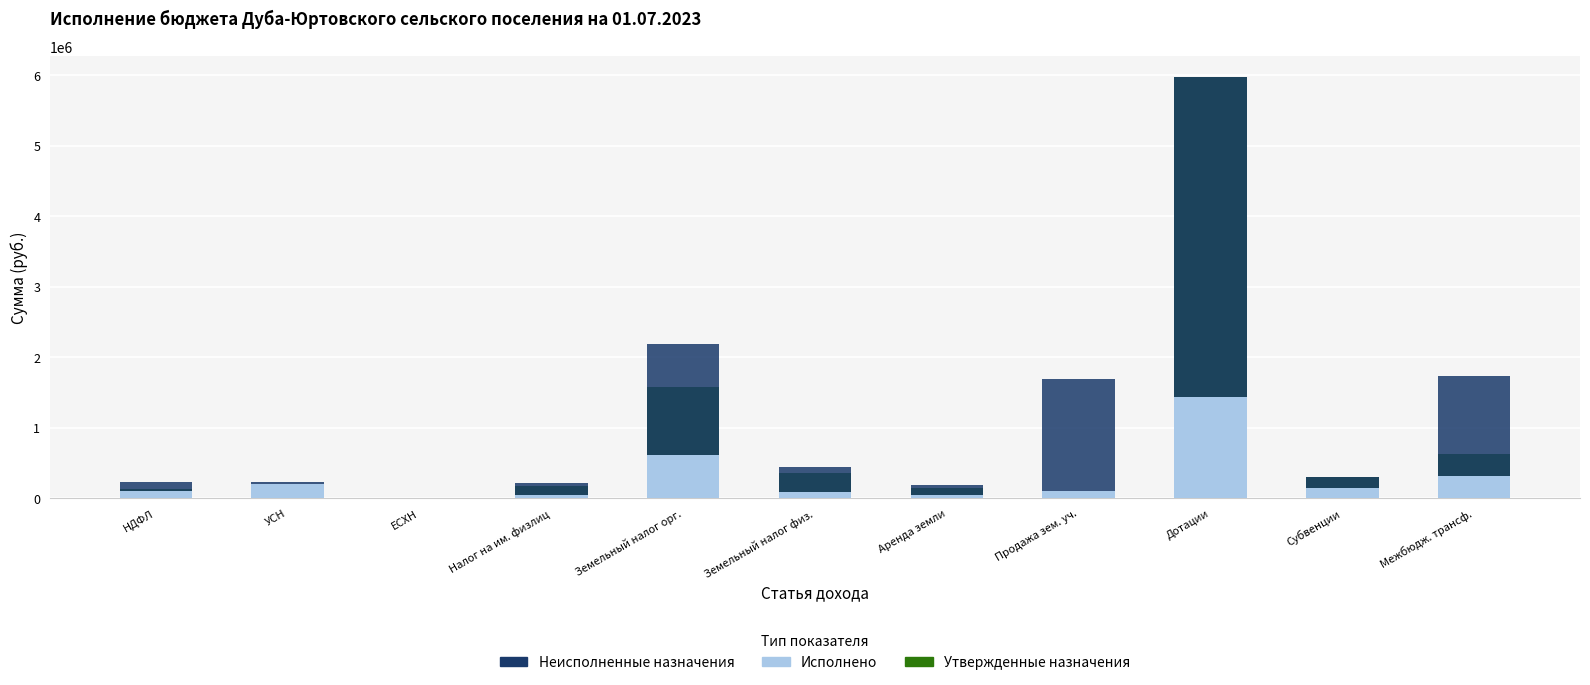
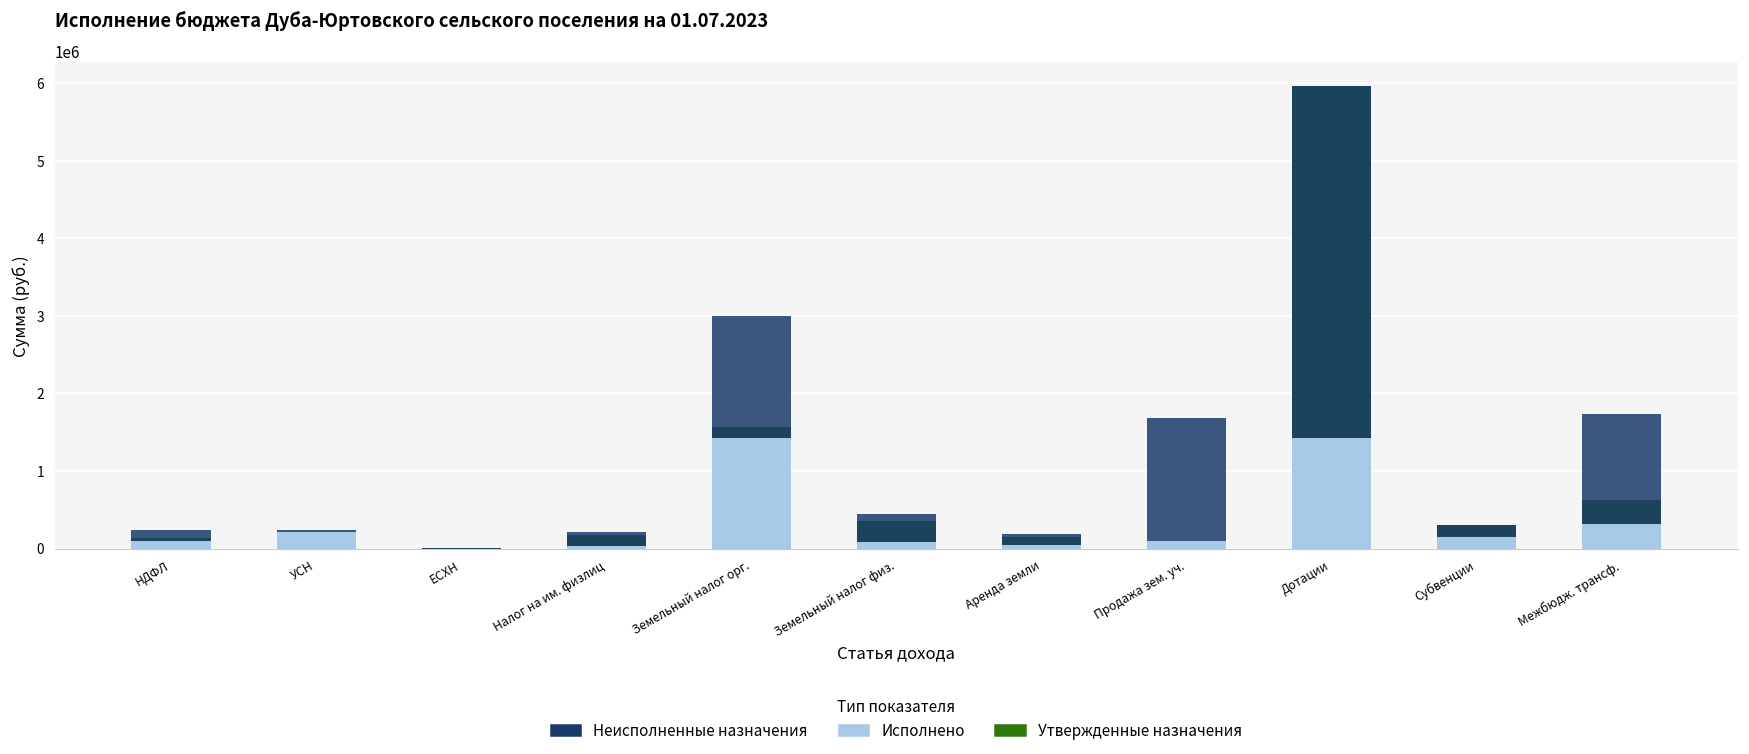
Исполнено, Земельный налог орг.: 600000 -> 1400000
